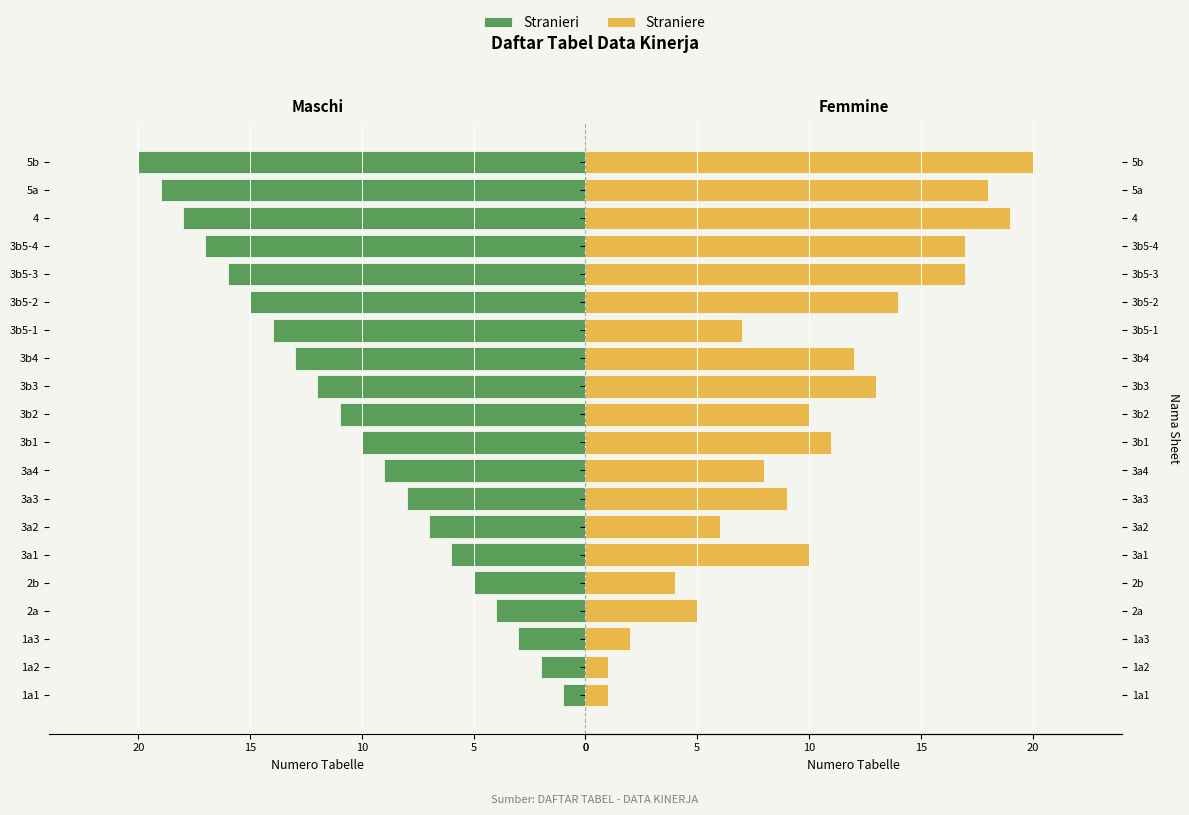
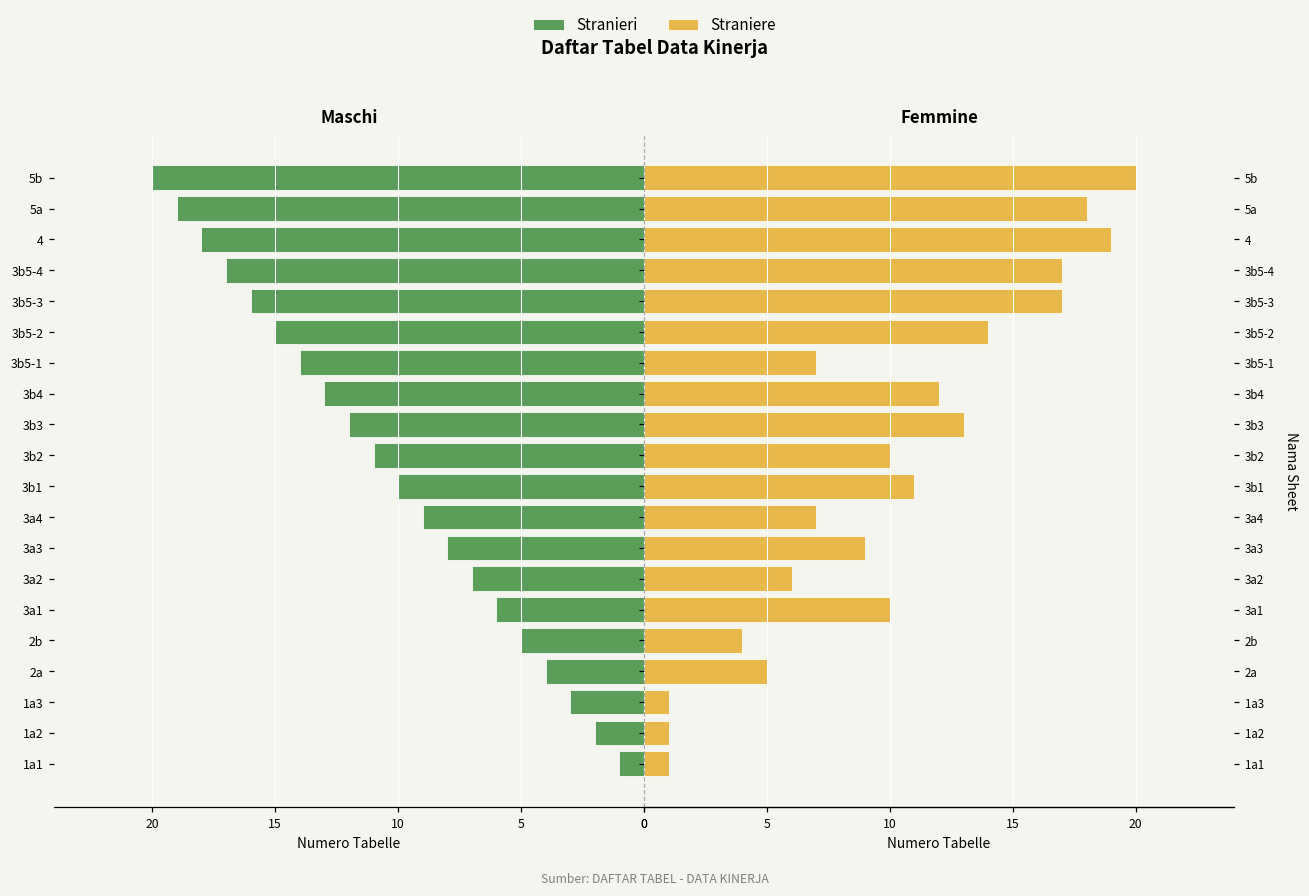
Femmine, 3a4: 8 -> 7
Femmine, 1a3: 2 -> 1
